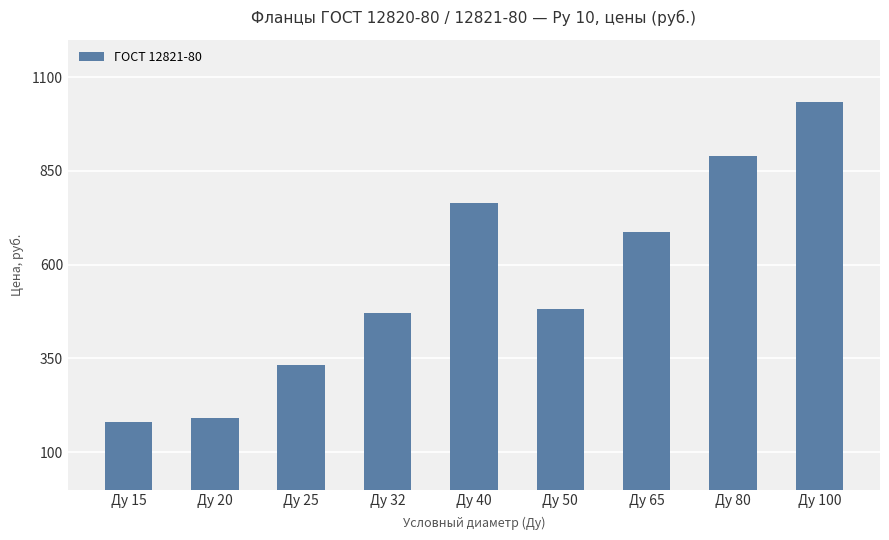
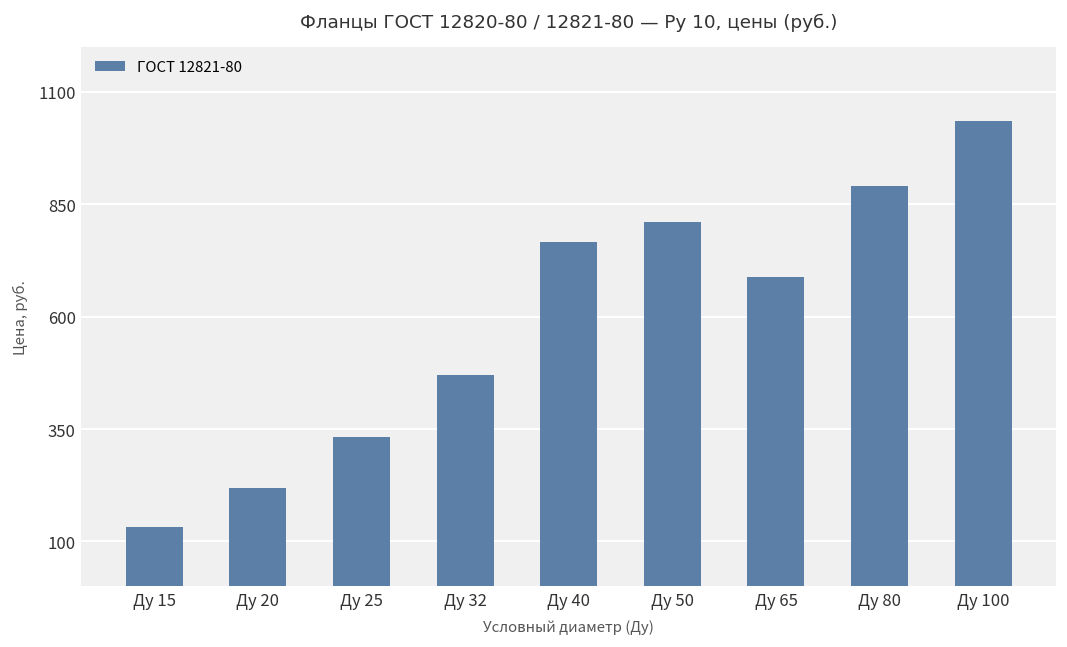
Ду 15: 180 -> 130
Ду 20: 190 -> 220
Ду 50: 480 -> 810
